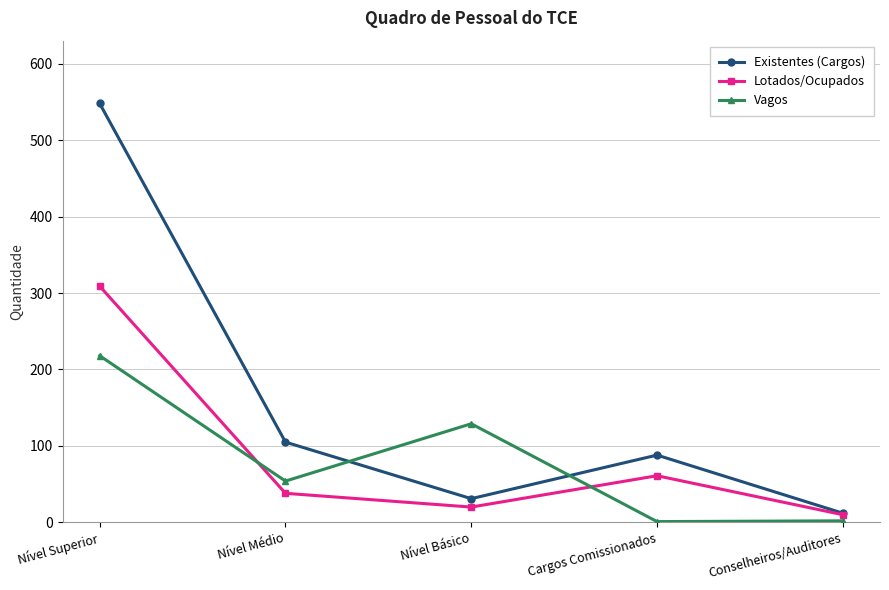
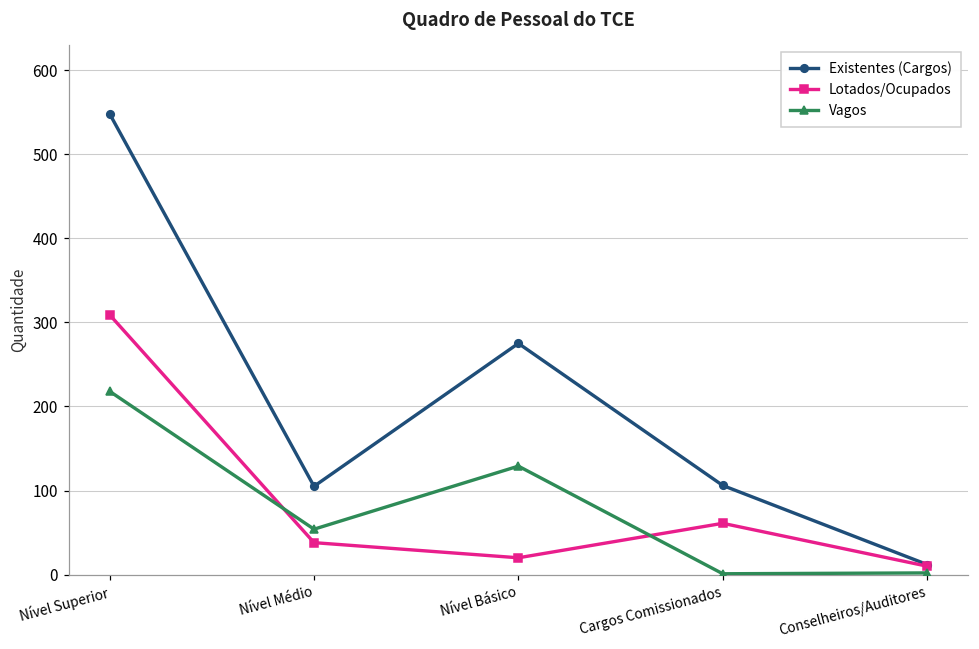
Existentes (Cargos), Nível Básico: 30 -> 280
Existentes (Cargos), Cargos Comissionados: 90 -> 110
